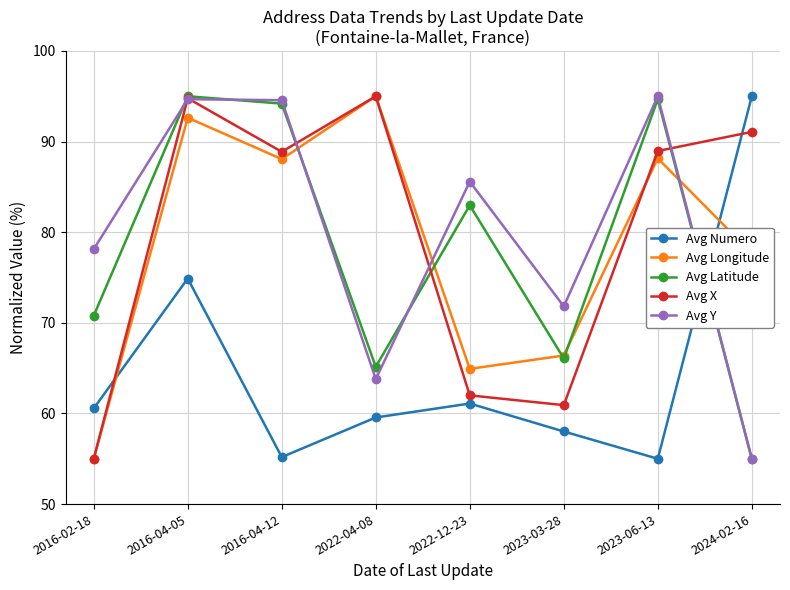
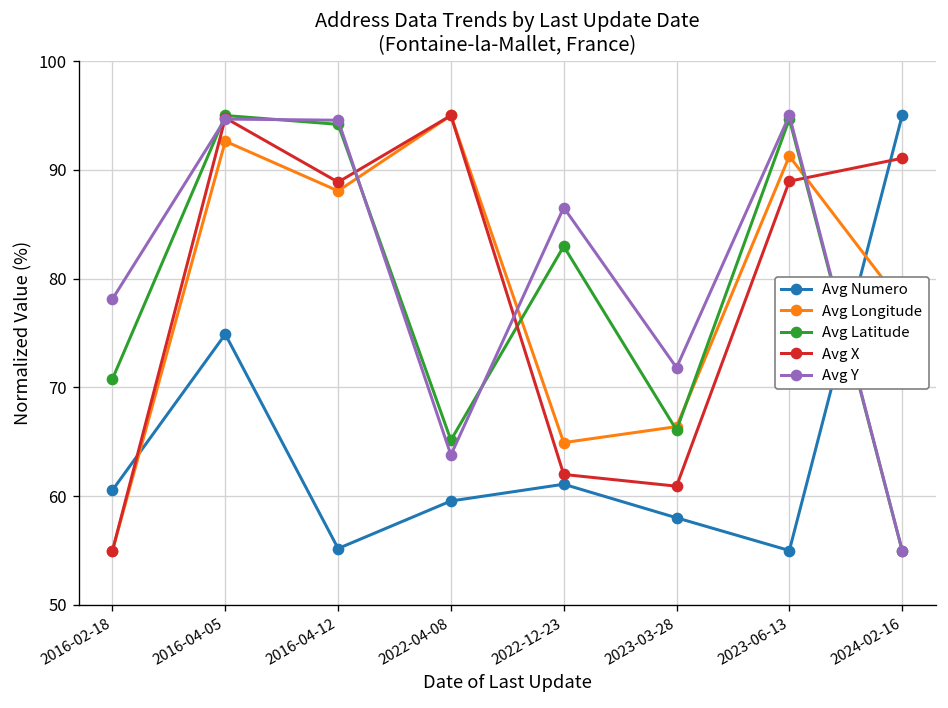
Avg Y, 2022-12-23: 86 -> 87
Avg Longitude, 2023-06-13: 88 -> 91
